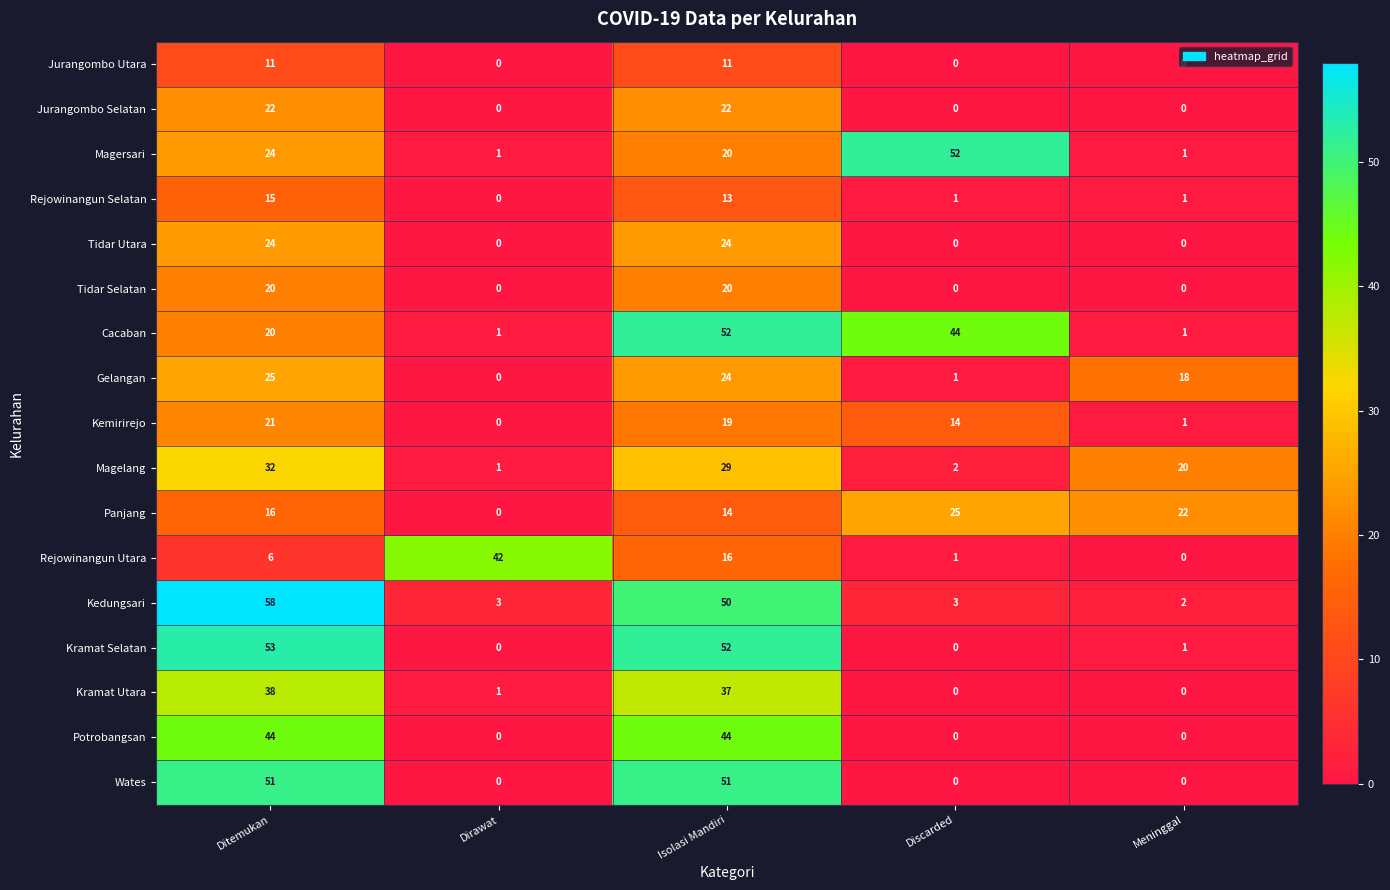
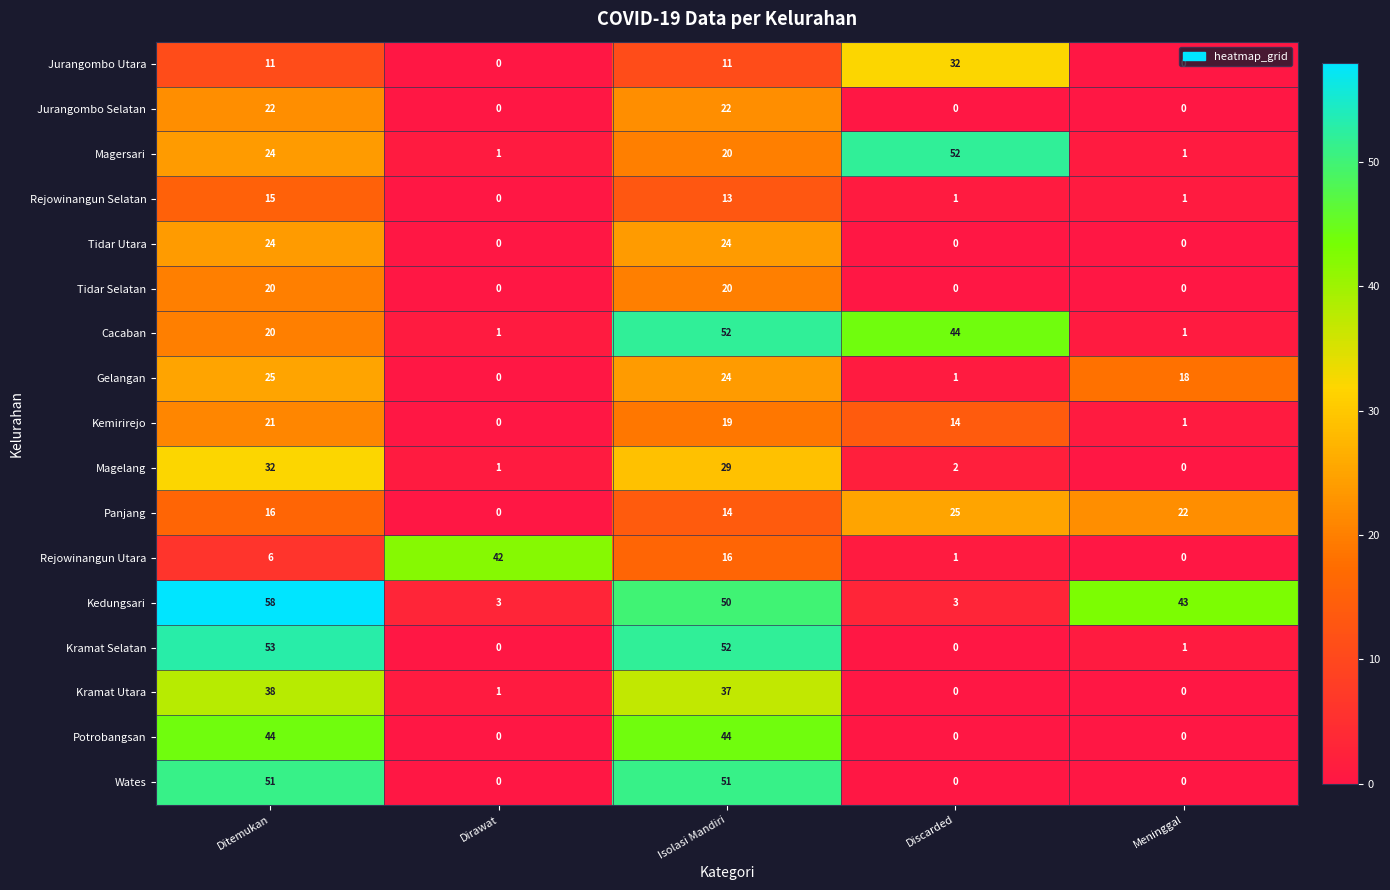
Jurangombo Utara, Discarded: 0 -> 32
Magelang, Meninggal: 20 -> 0
Kedungsari, Meninggal: 2 -> 43
